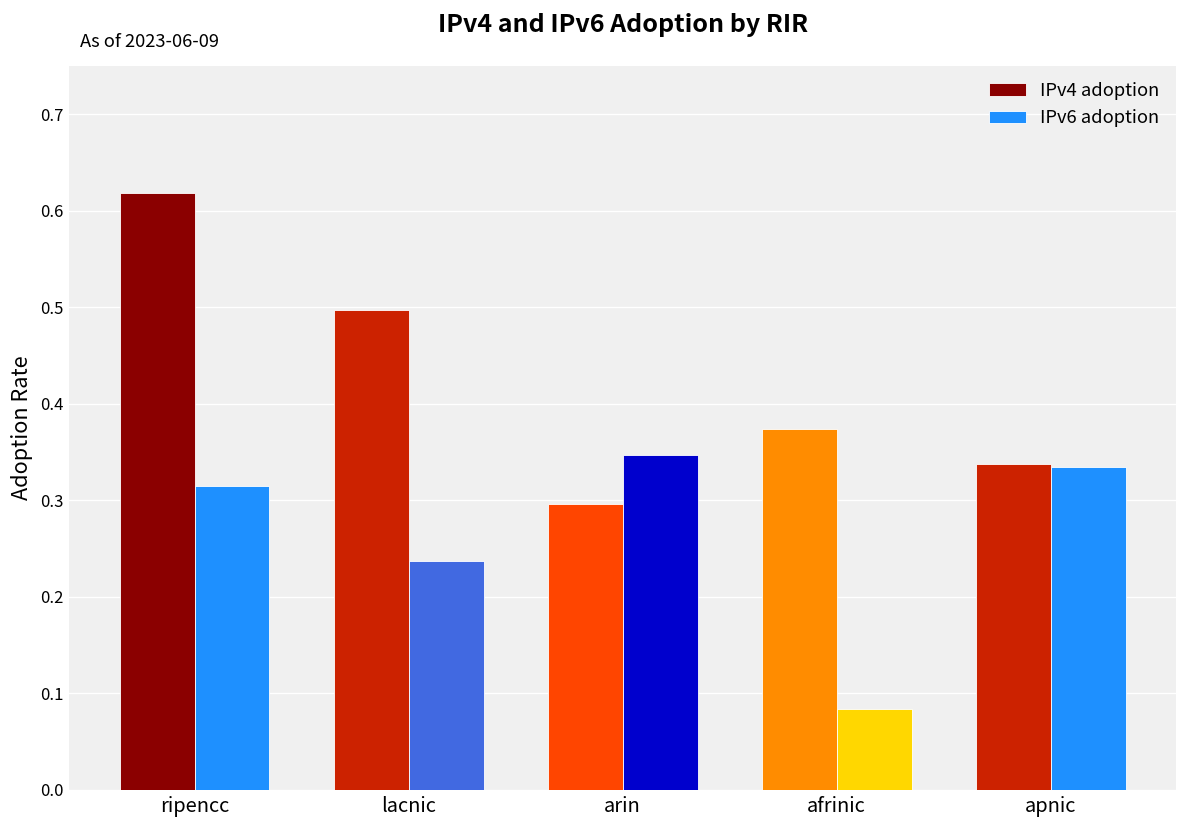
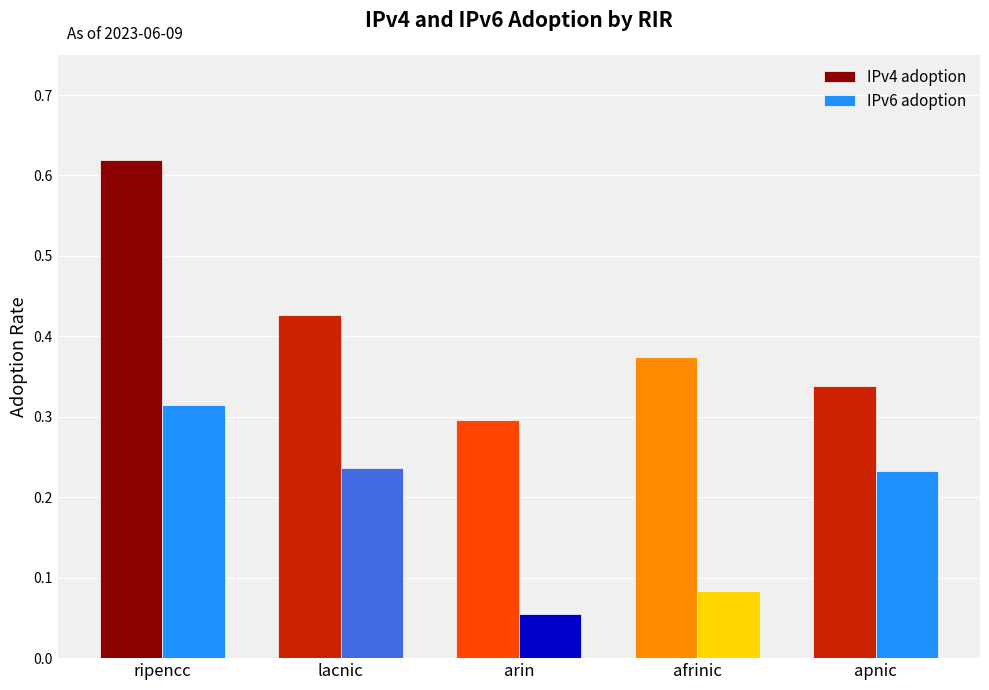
IPv4 adoption, lacnic: 0.50 -> 0.43
IPv6 adoption, arin: 0.35 -> 0.05
IPv6 adoption, apnic: 0.33 -> 0.23
